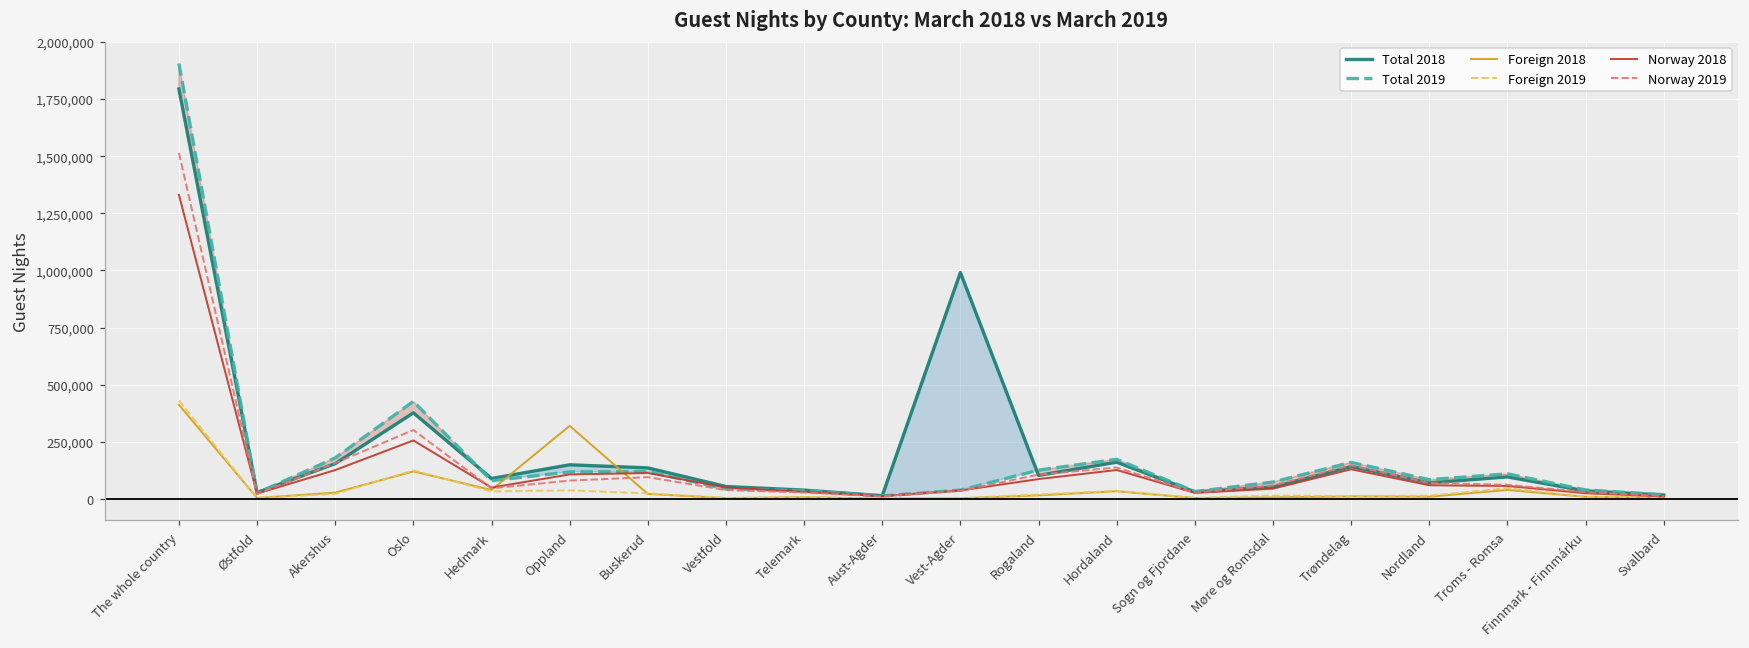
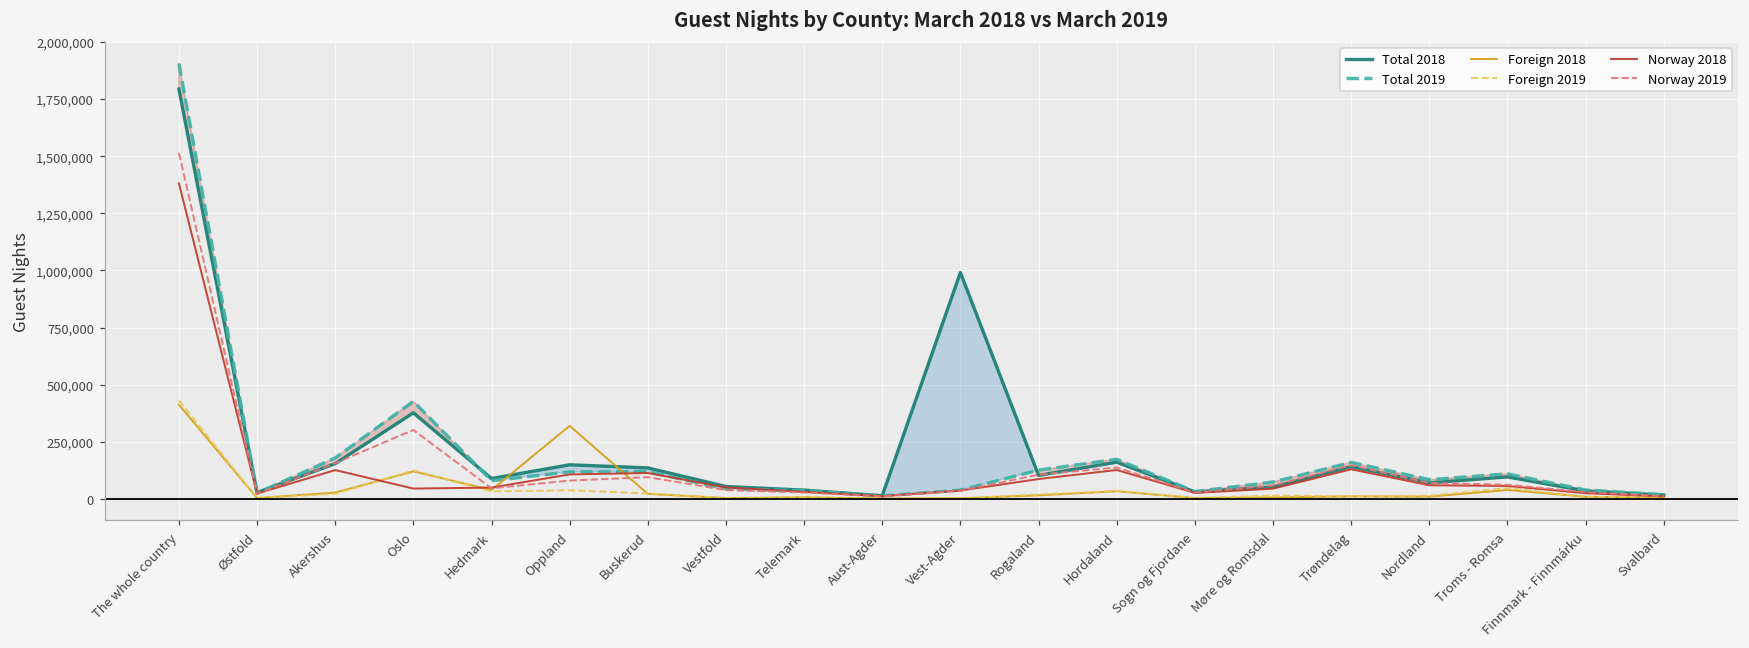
Norway 2018, The whole country: 1,330,000 -> 1,380,000
Norway 2018, Oslo: 260,000 -> 50,000
